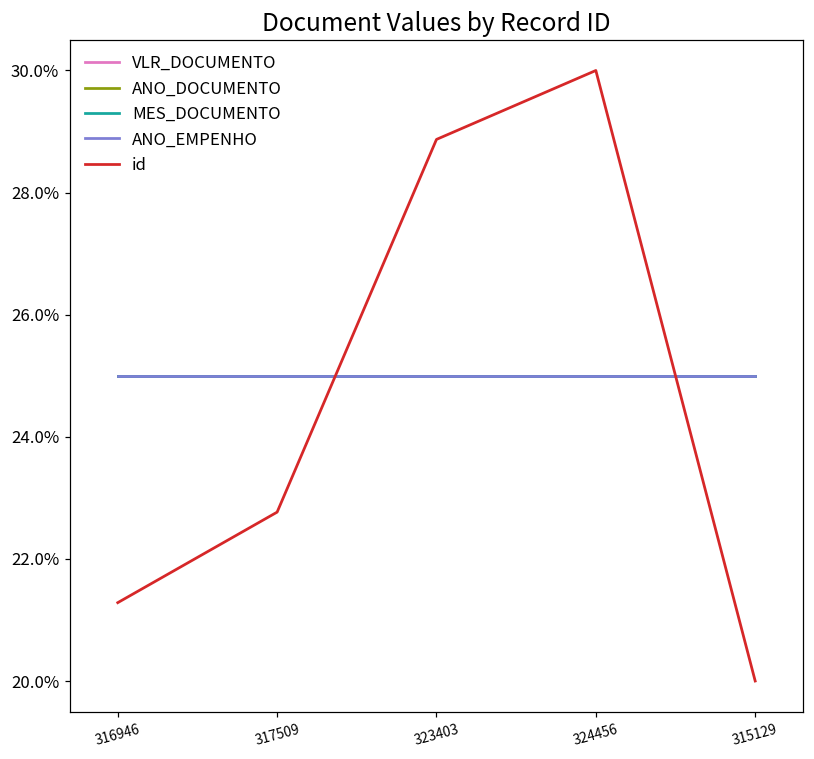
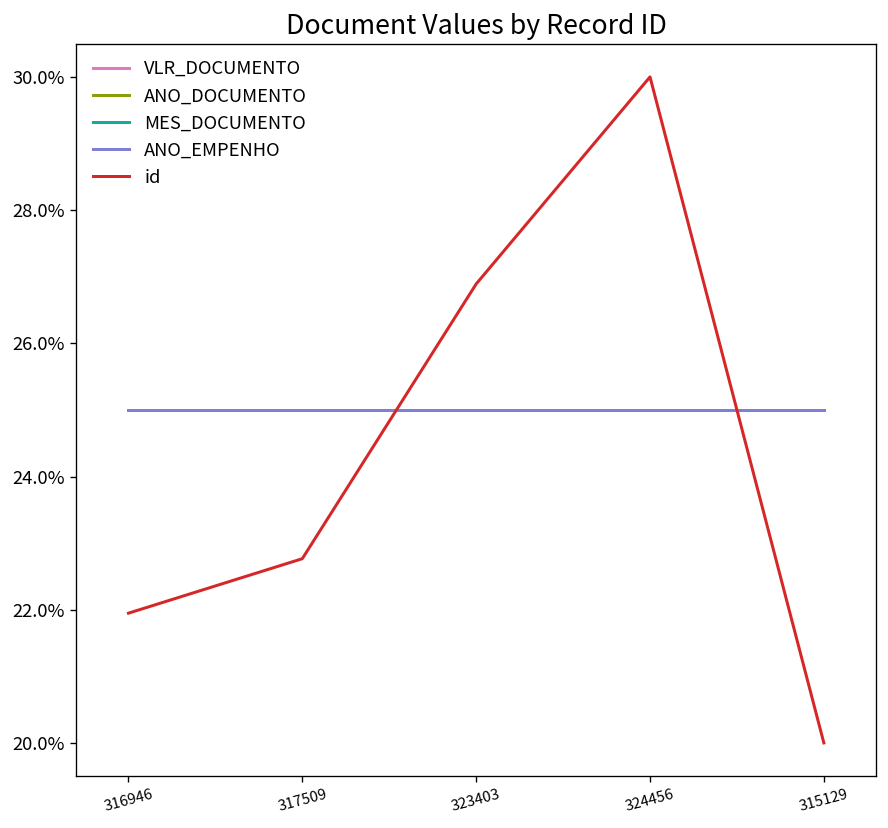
id, 316946: 21.3% -> 21.9%
id, 323403: 28.9% -> 26.9%
